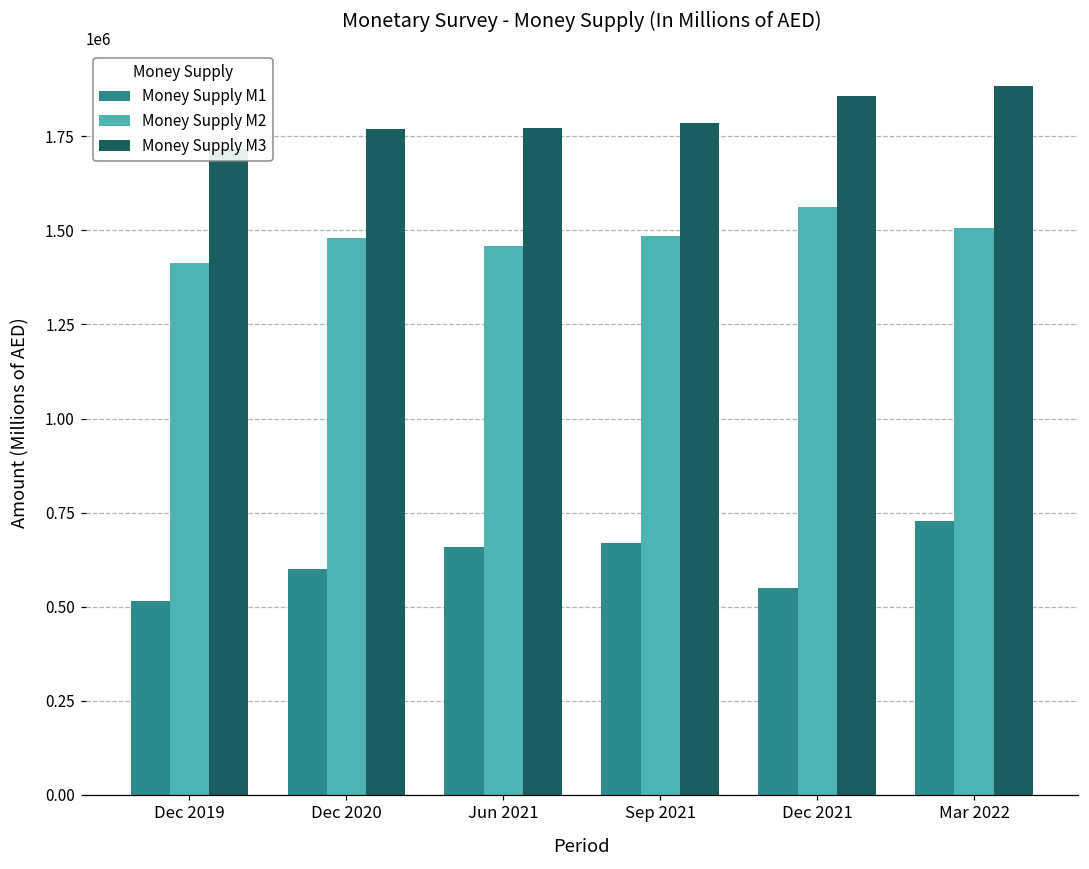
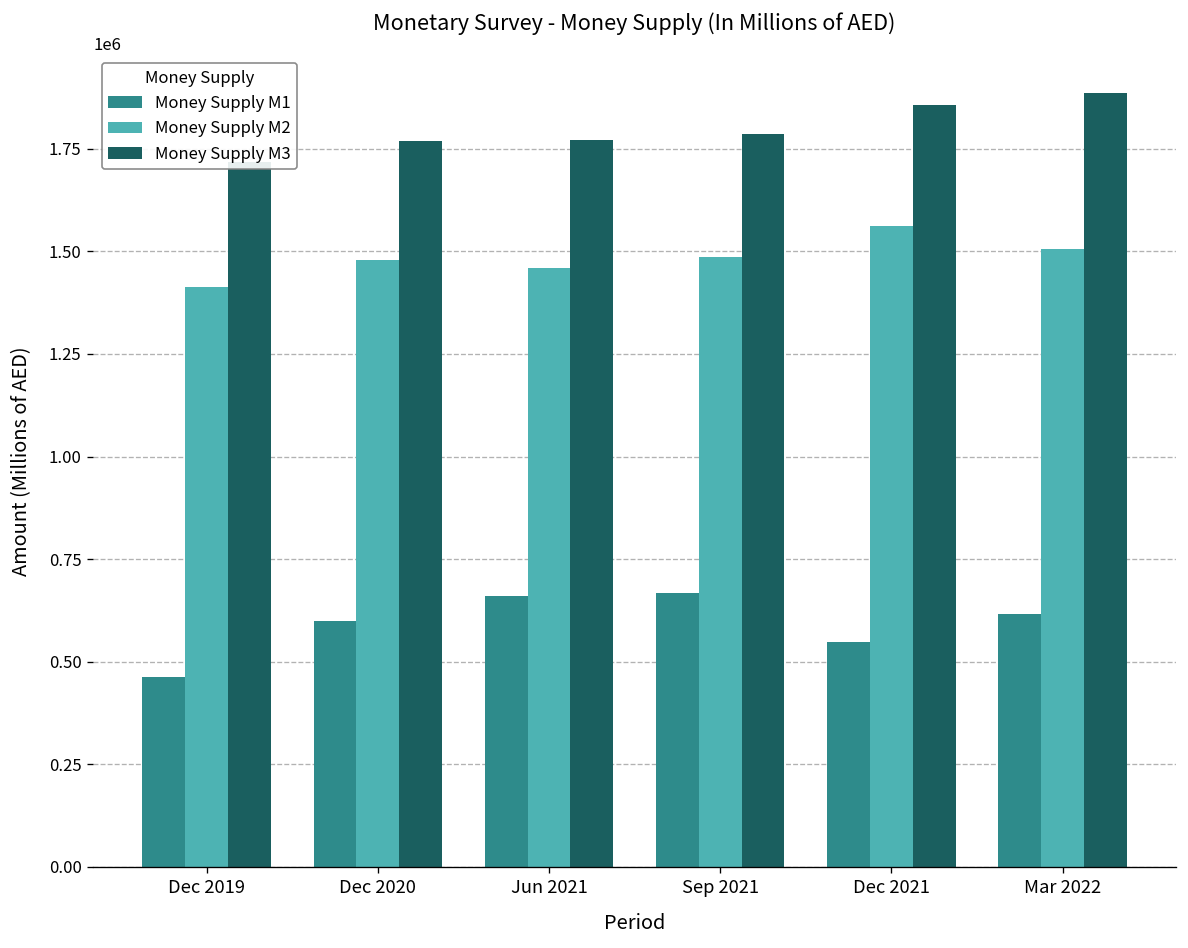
Money Supply M1, Dec 2019: 520000 -> 460000
Money Supply M1, Mar 2022: 730000 -> 620000
